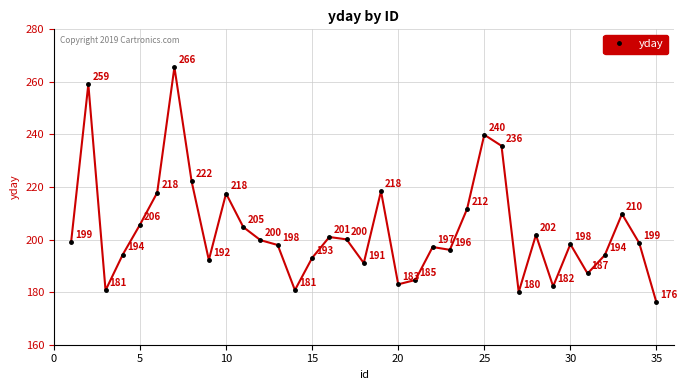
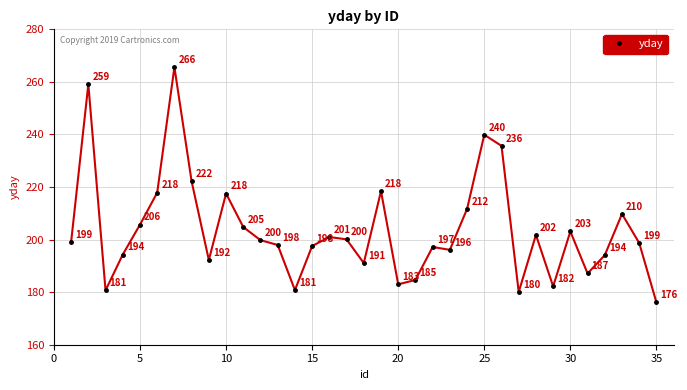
15: 193 -> 198
30: 198 -> 203
